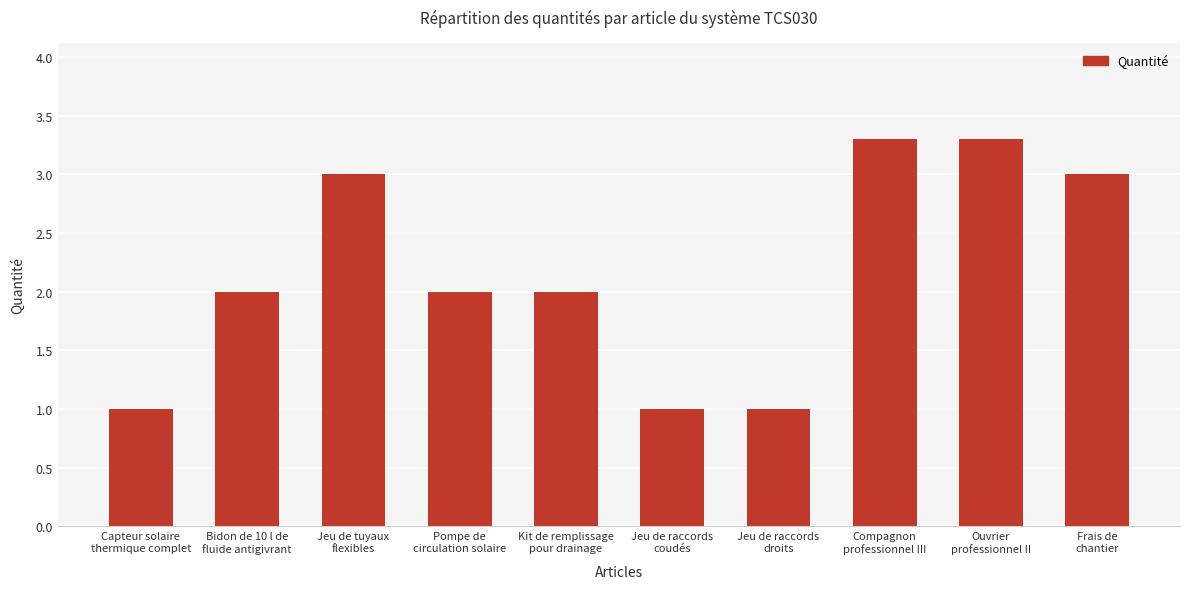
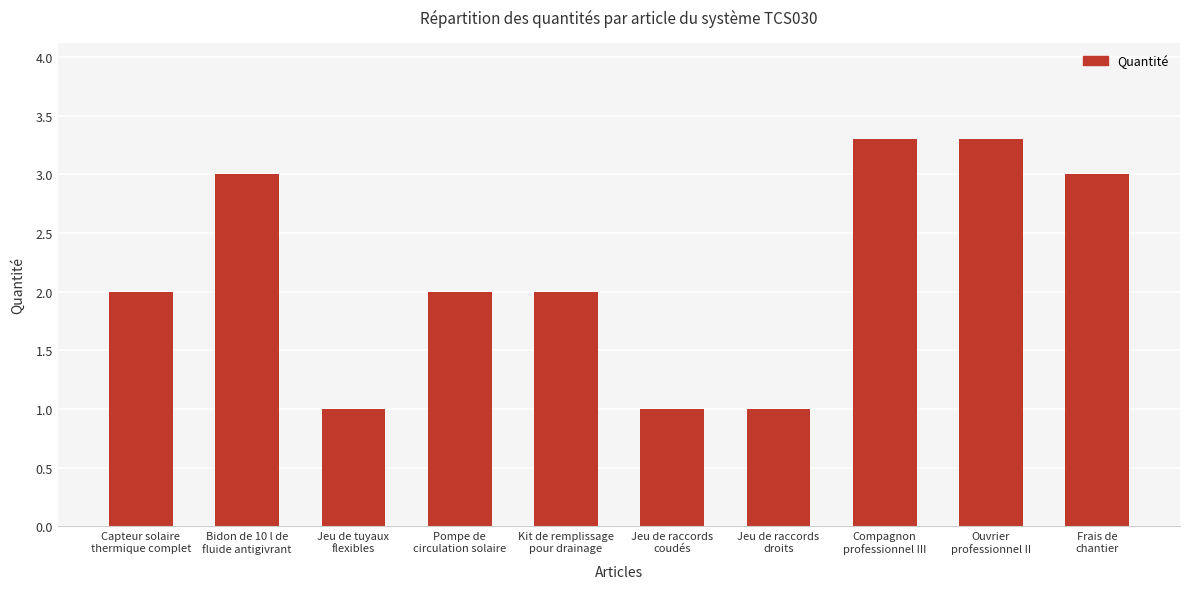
Capteur solaire thermique complet: 1 -> 2
Bidon de 10 l de fluide antigivrant: 2 -> 3
Jeu de tuyaux flexibles: 3 -> 1
